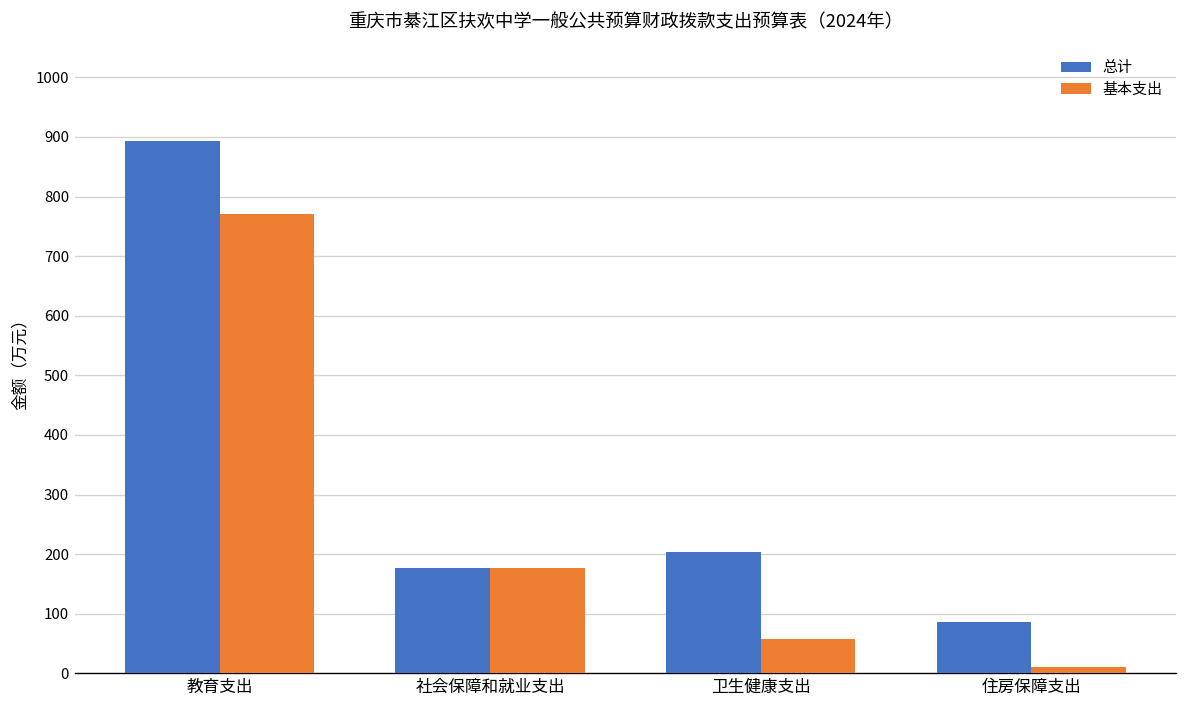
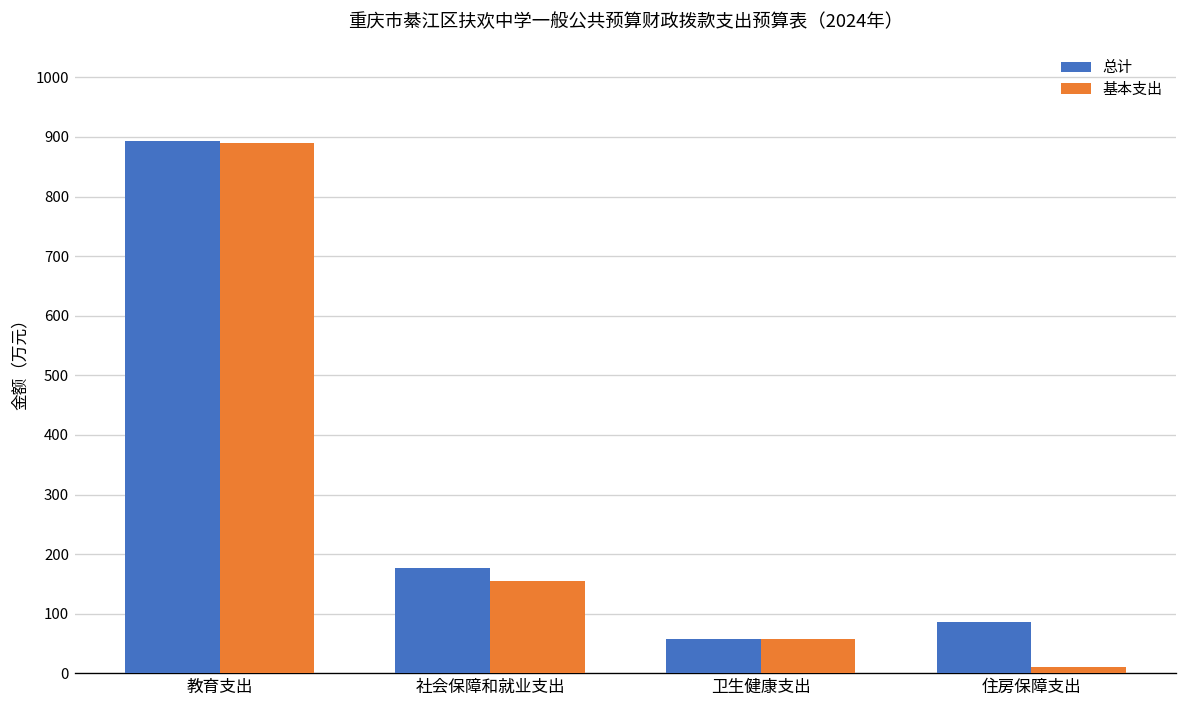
基本支出, 教育支出: 770 -> 890
基本支出, 社会保障和就业支出: 180 -> 160
总计, 卫生健康支出: 200 -> 60
